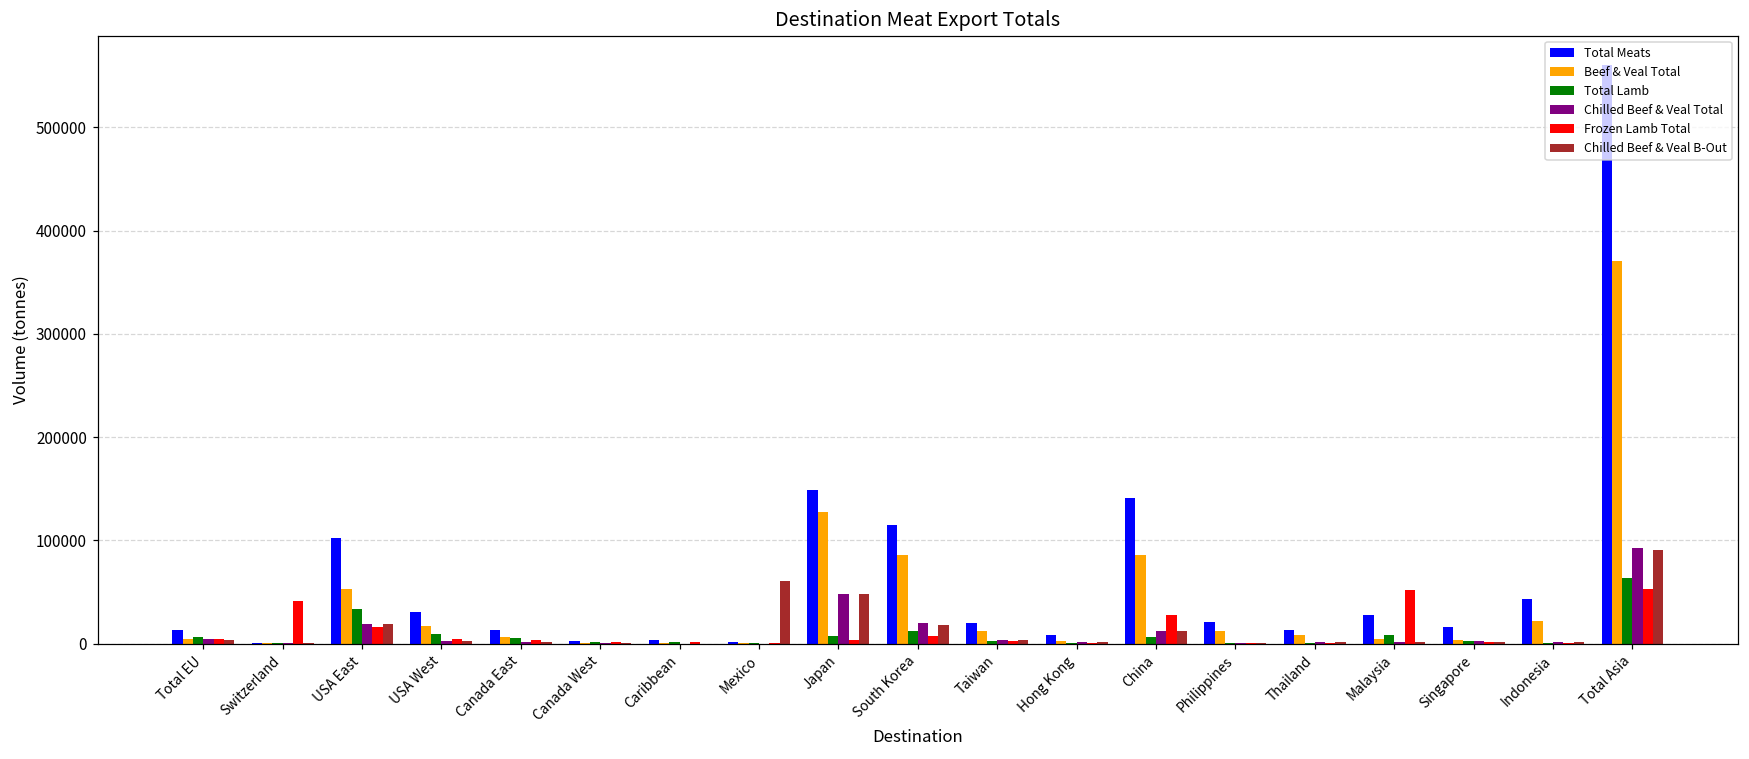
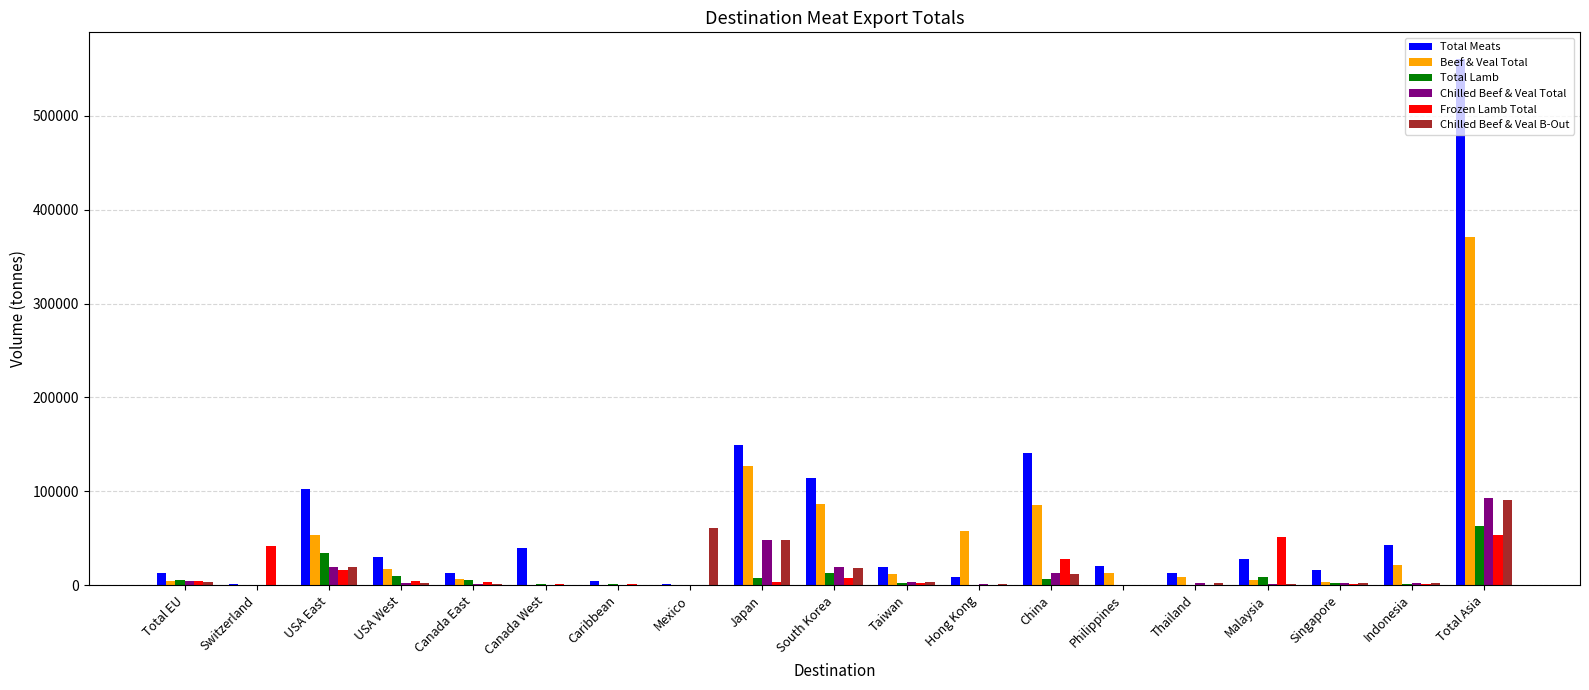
Total Meats, Canada West: 0 -> 40000
Beef & Veal Total, Hong Kong: 0 -> 60000
